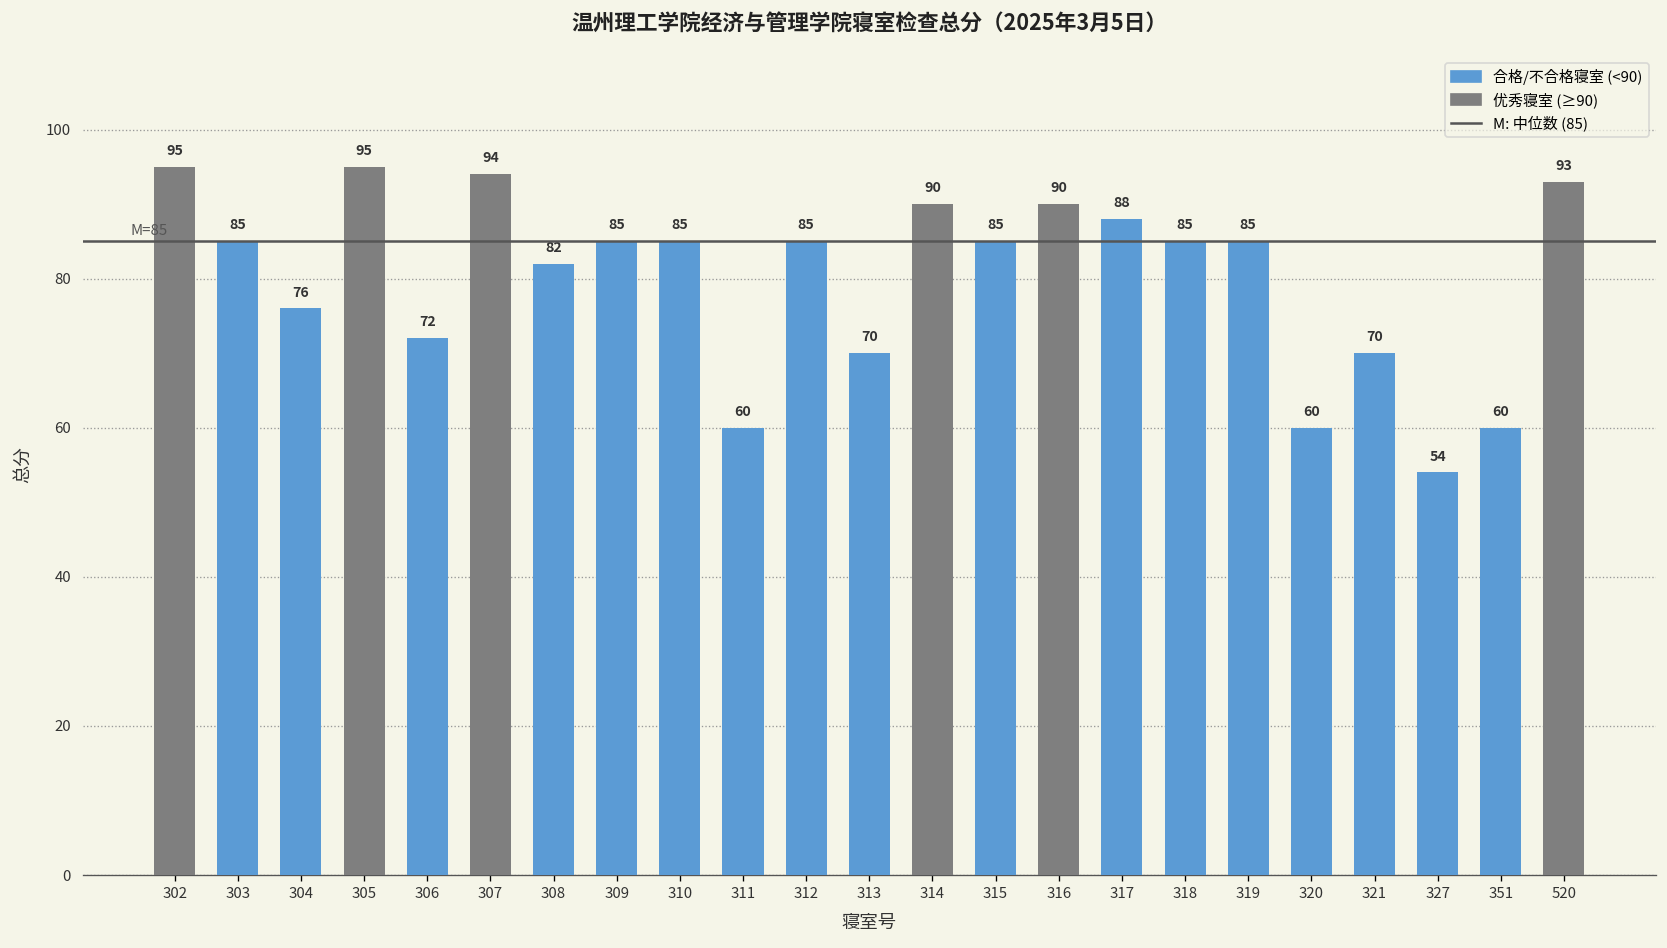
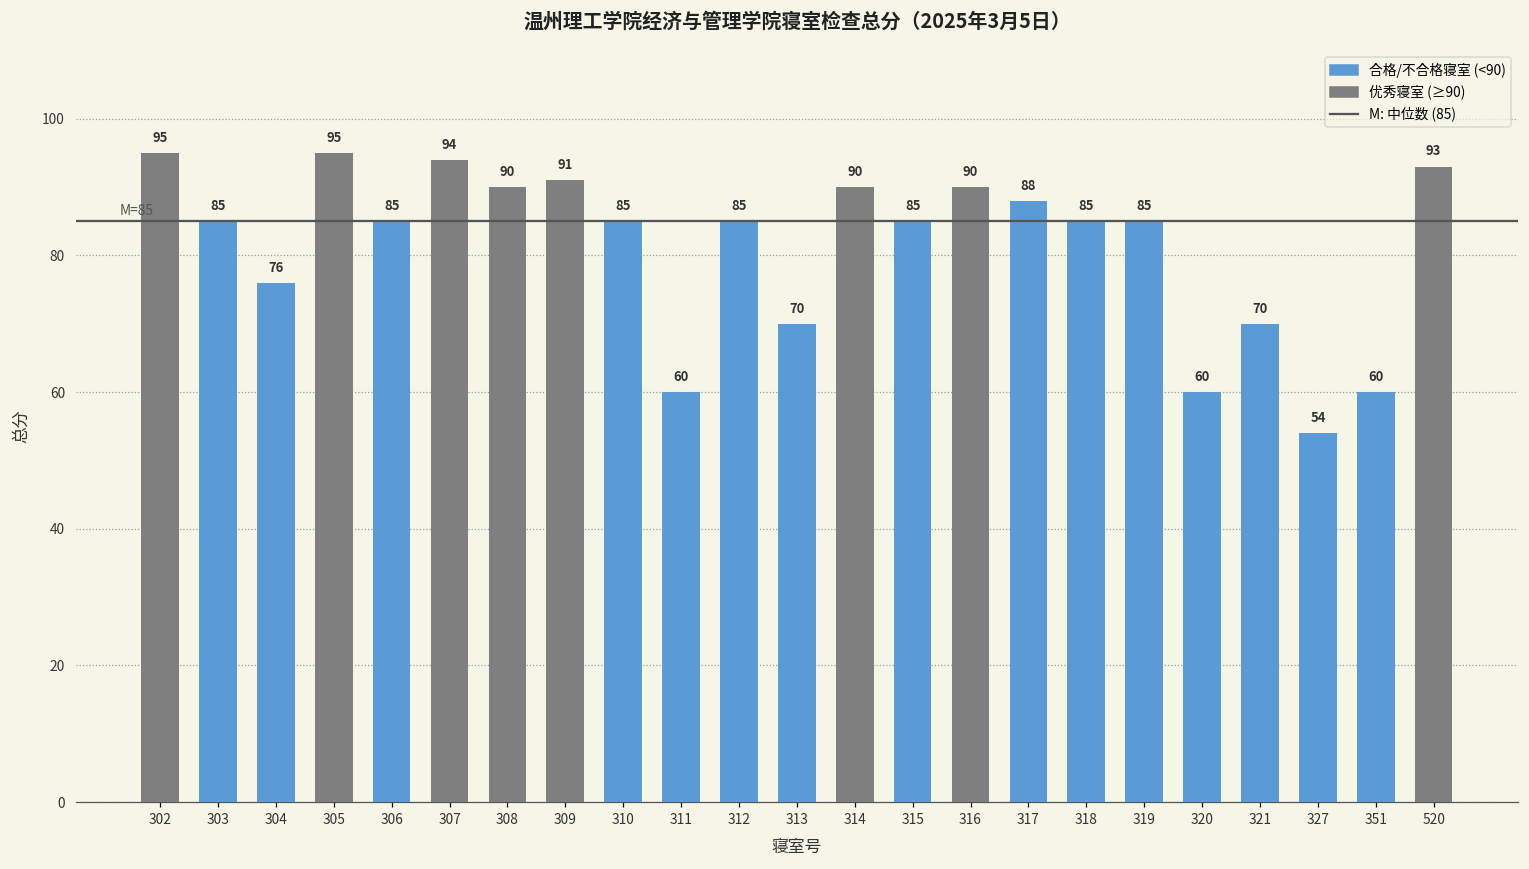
306: 72 -> 85
308: 82 -> 90
309: 85 -> 91
